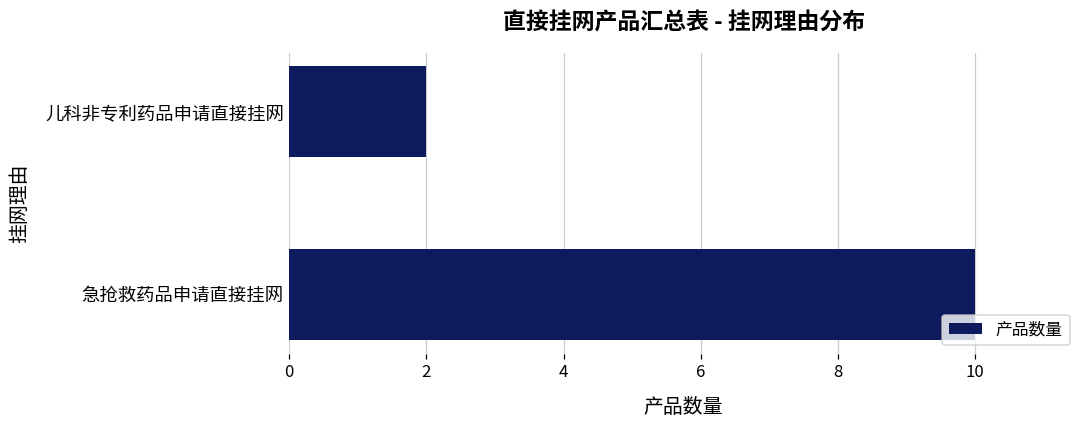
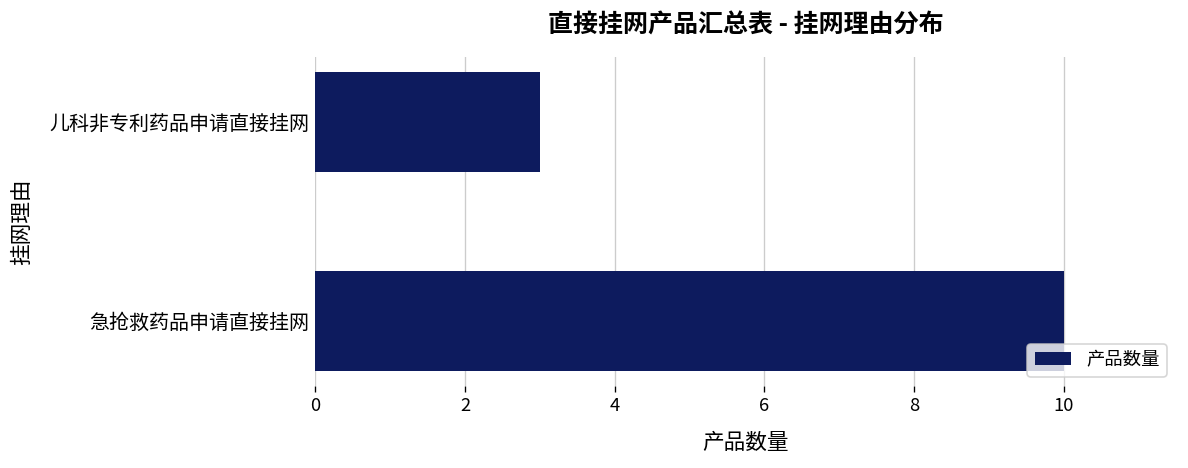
儿科非专利药品申请直接挂网: 2 -> 3
